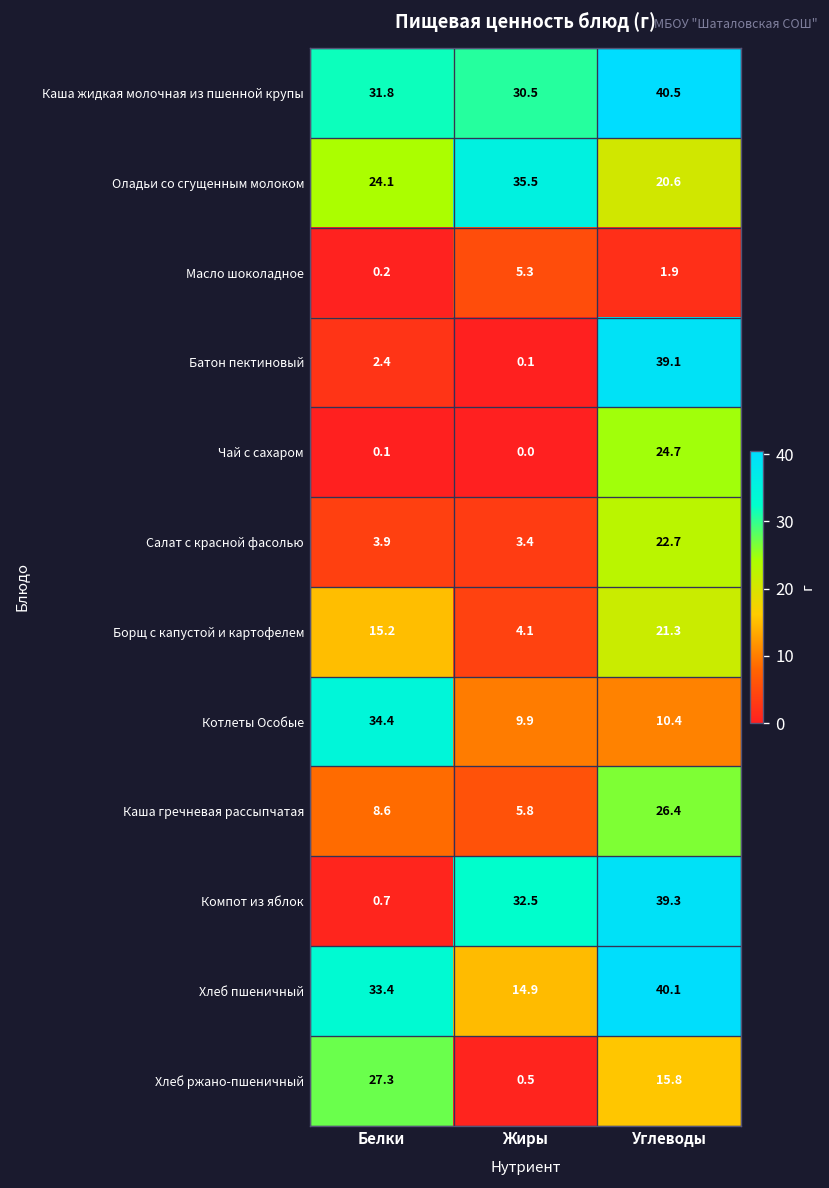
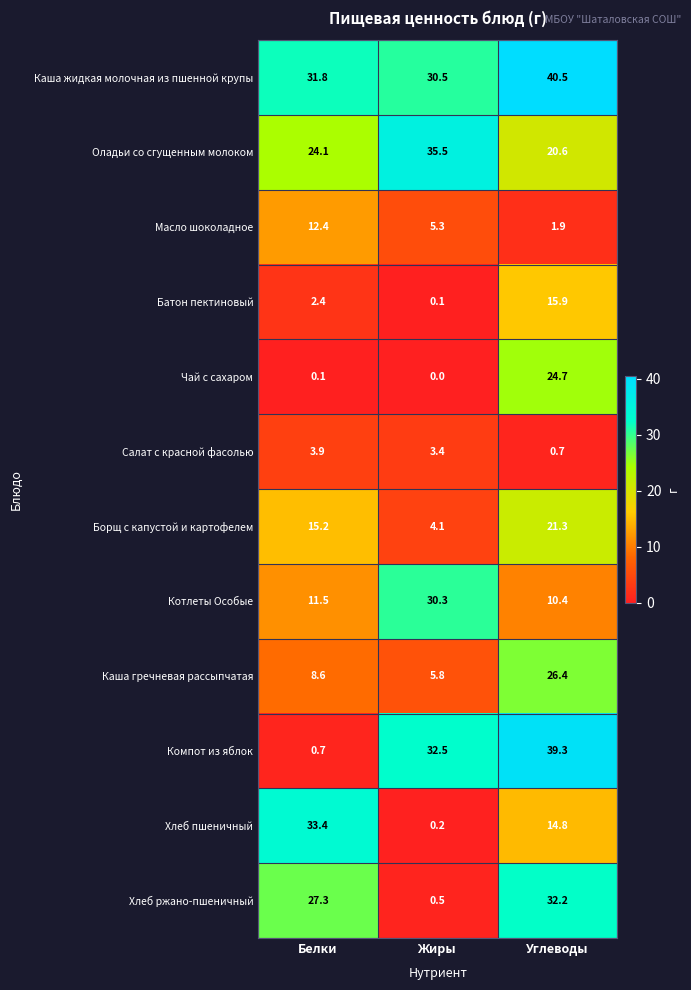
Масло шоколадное, Белки: 0.2 -> 12.4
Батон пектиновый, Углеводы: 39.1 -> 15.9
Салат с красной фасолью, Углеводы: 22.7 -> 0.7
Котлеты Особые, Белки: 34.4 -> 11.5
Котлеты Особые, Жиры: 9.9 -> 30.3
Хлеб пшеничный, Жиры: 14.9 -> 0.2
Хлеб пшеничный, Углеводы: 40.1 -> 14.8
Хлеб ржано-пшеничный, Углеводы: 15.8 -> 32.2
